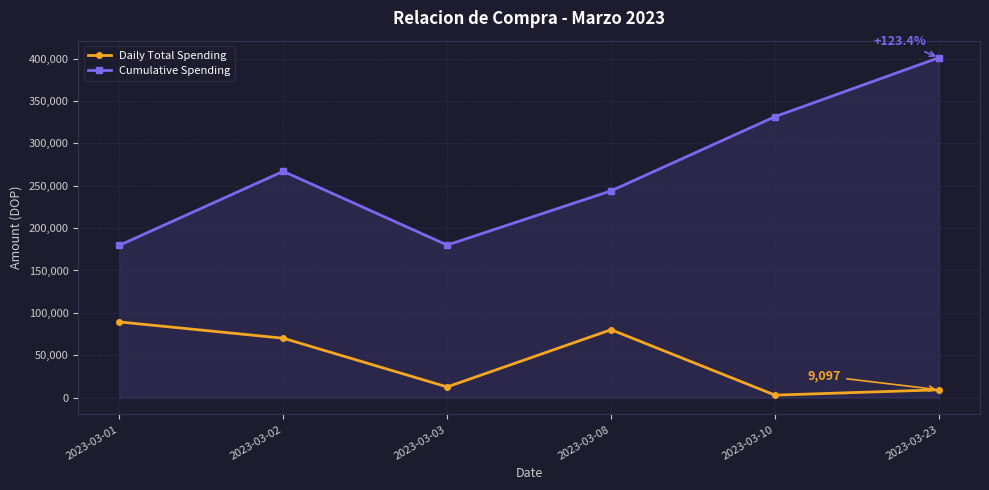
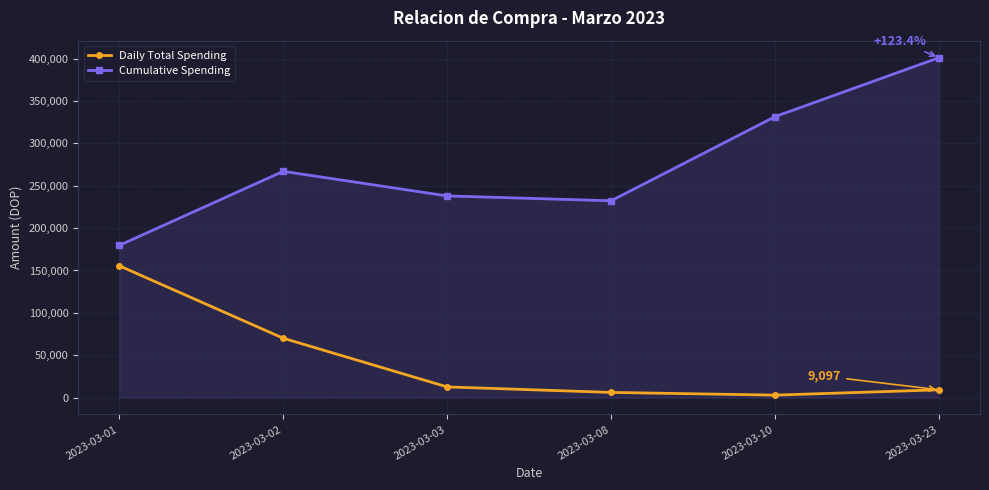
Daily Total Spending, 2023-03-01: 90,000 -> 160,000
Cumulative Spending, 2023-03-03: 180,000 -> 240,000
Daily Total Spending, 2023-03-08: 80,000 -> 10,000
Cumulative Spending, 2023-03-08: 240,000 -> 230,000
